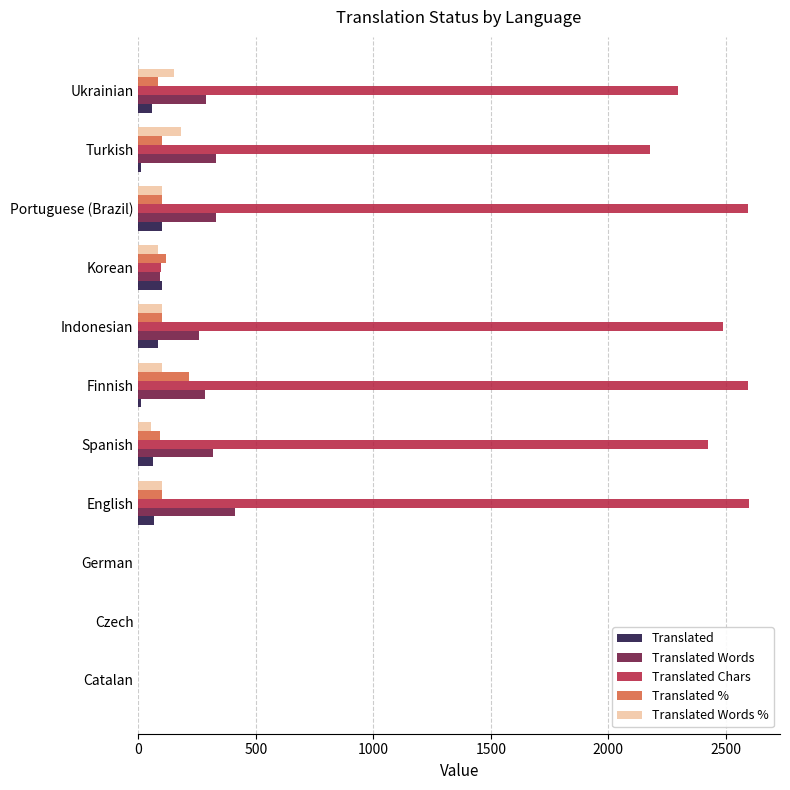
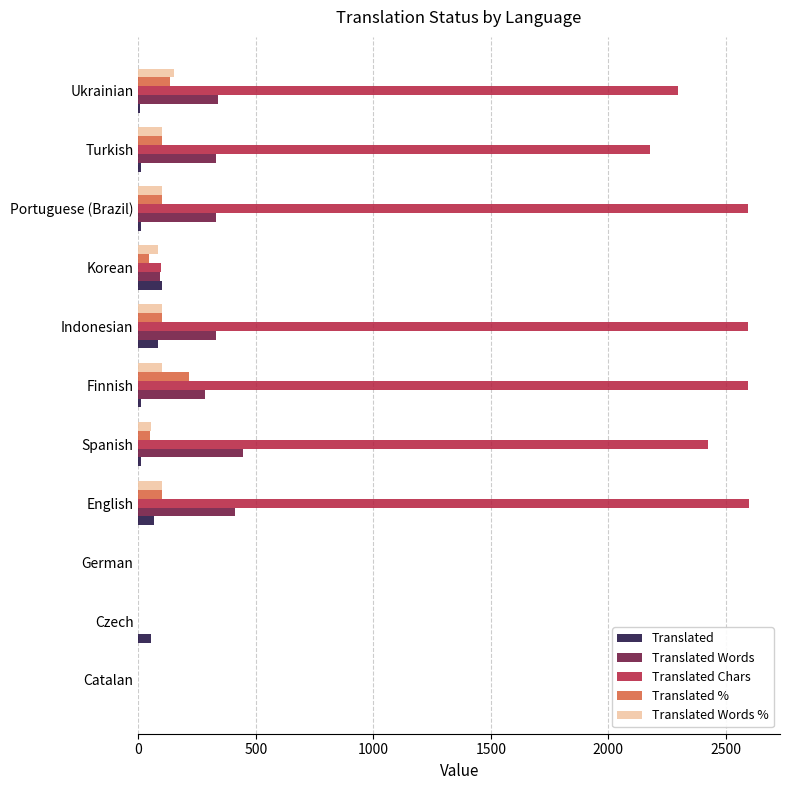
Translated %, Ukrainian: 80 -> 130
Translated Words, Ukrainian: 290 -> 340
Translated, Ukrainian: 60 -> 10
Translated Words %, Turkish: 180 -> 100
Translated, Portuguese (Brazil): 100 -> 10
Translated %, Korean: 120 -> 50
Translated Chars, Indonesian: 2490 -> 2590
Translated Words, Indonesian: 260 -> 330
Translated %, Spanish: 90 -> 50
Translated Words, Spanish: 320 -> 450
Translated, Spanish: 60 -> 10
Translated, Czech: 0 -> 50
